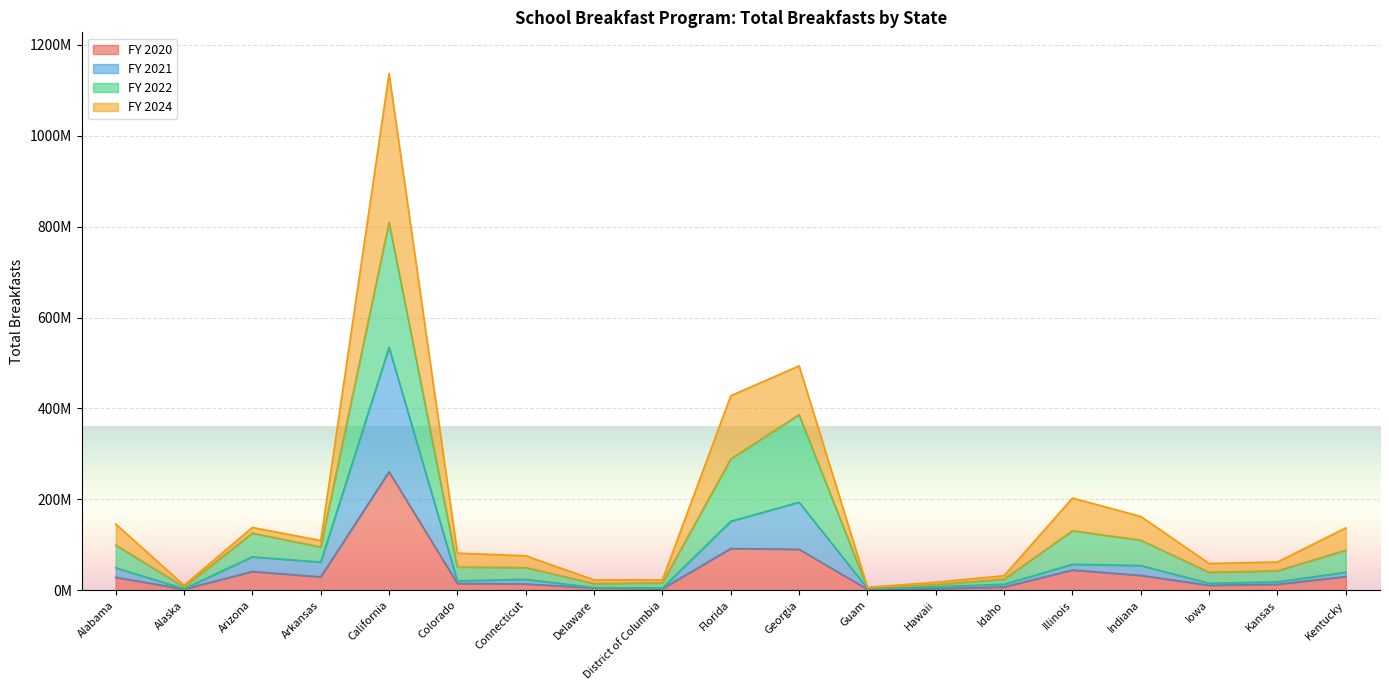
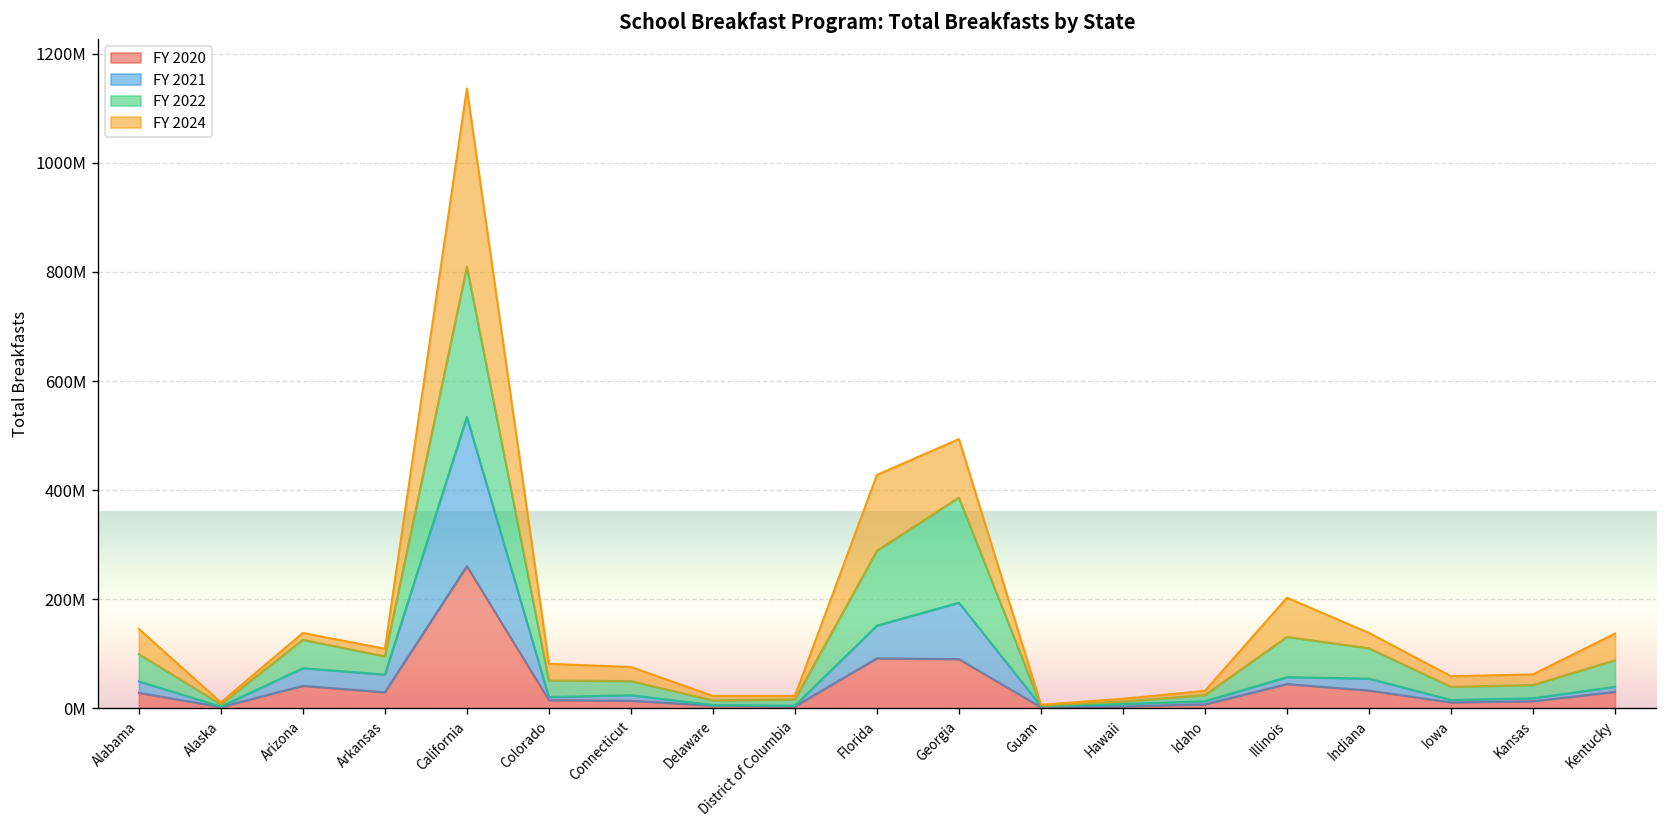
FY 2024, Indiana: 50000000 -> 30000000
